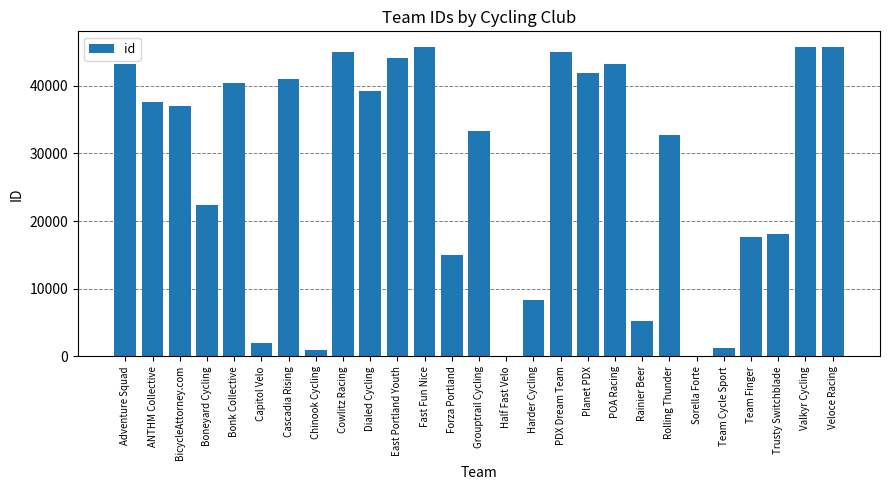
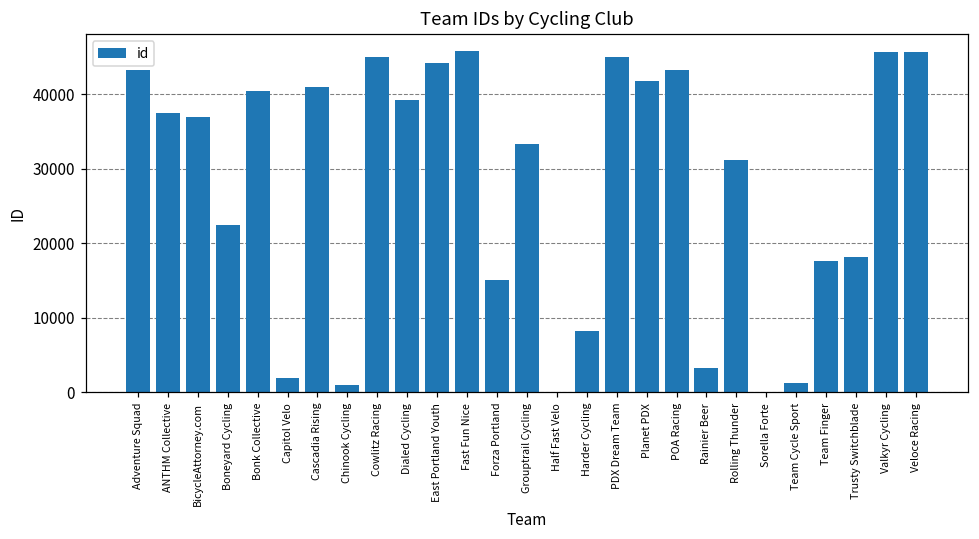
Rainier Beer: 5000 -> 3000
Rolling Thunder: 33000 -> 31000
